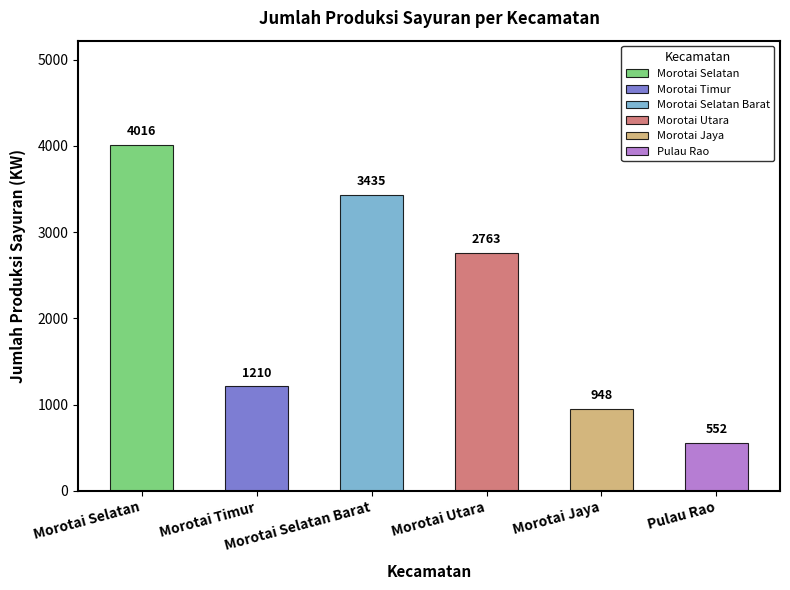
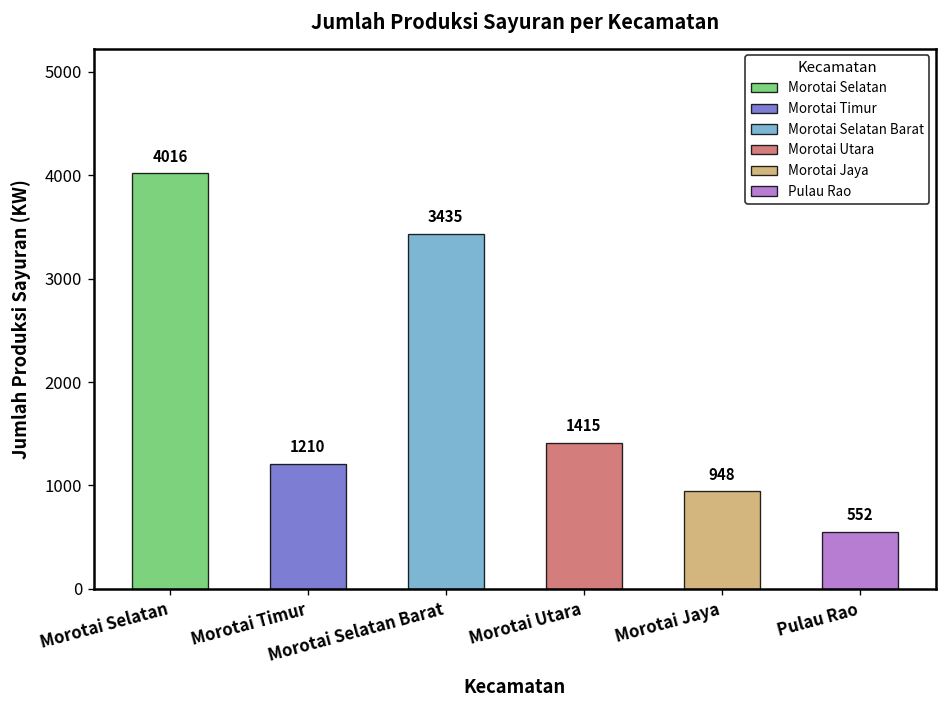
Morotai Utara: 2763 -> 1415
